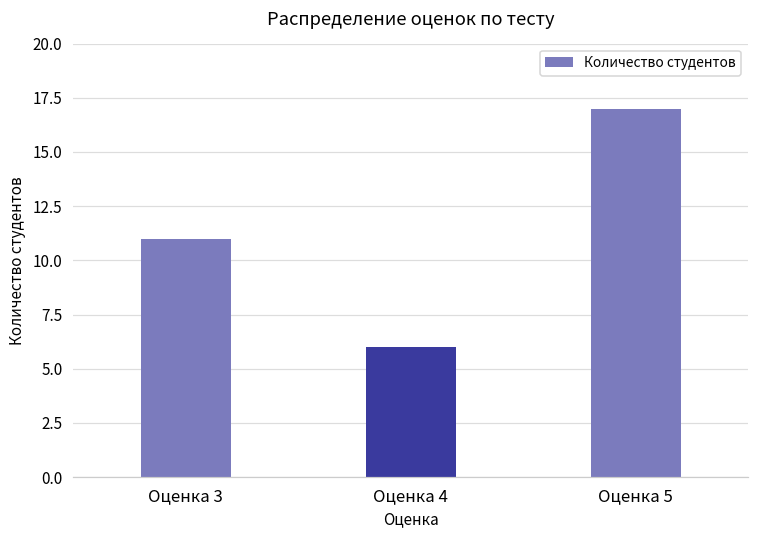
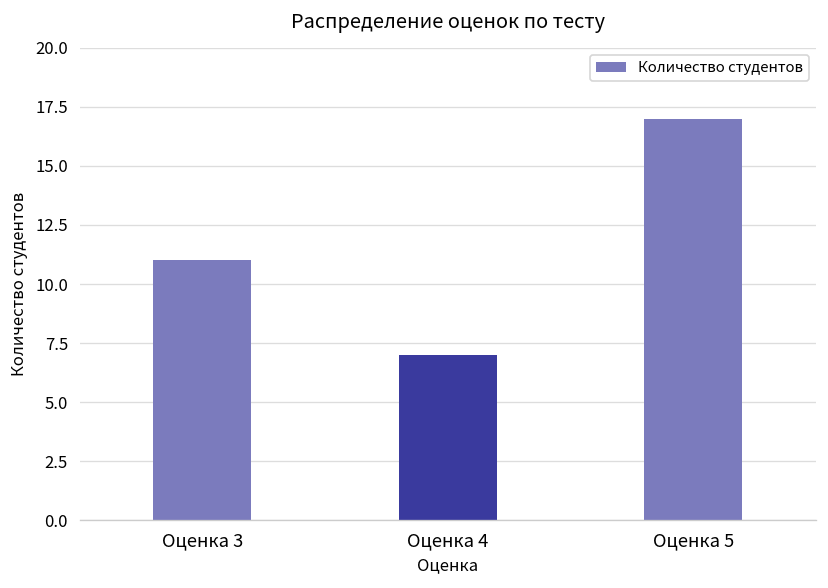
Оценка 4: 6 -> 7
